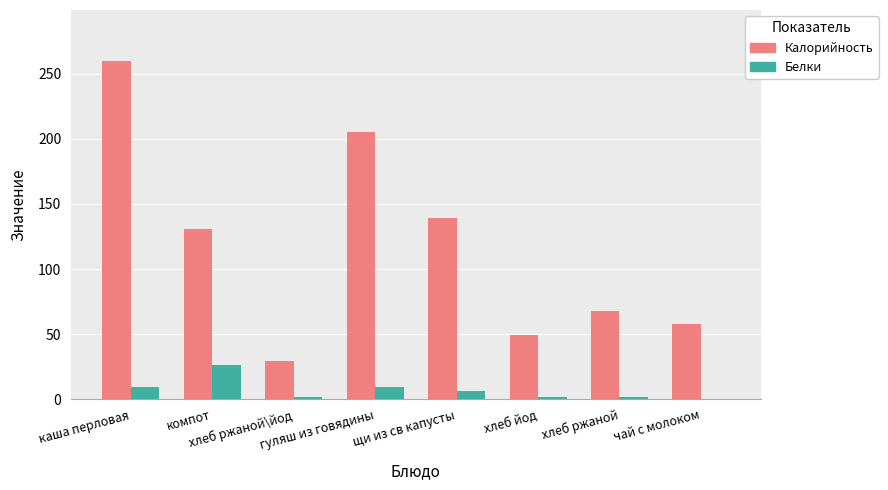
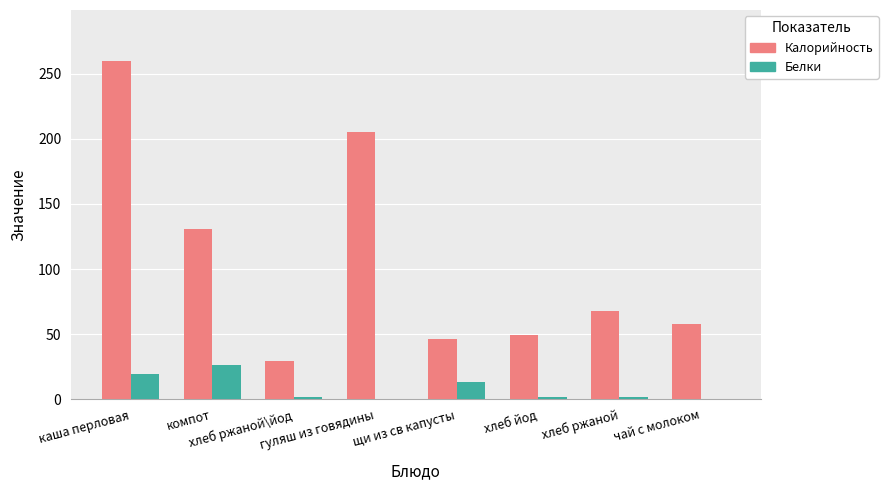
Белки, каша перловая: 9 -> 19
Белки, гуляш из говядины: 10 -> 1
Калорийность, щи из св капусты: 139 -> 46
Белки, щи из св капусты: 6 -> 13
